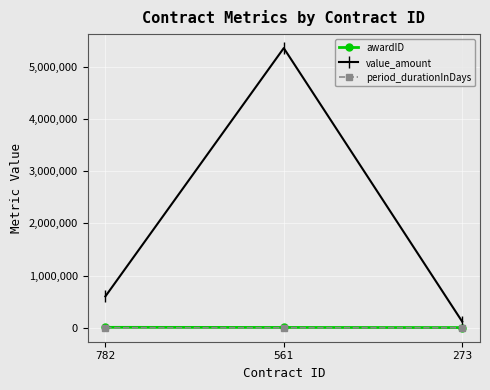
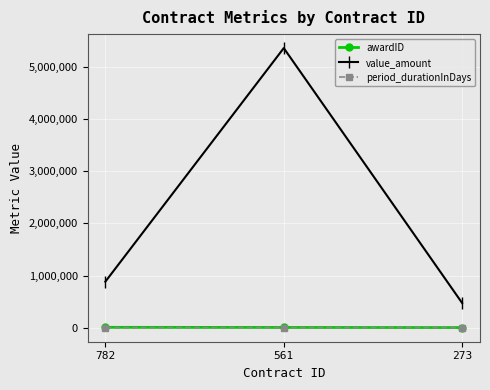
value_amount, 782: 600,000 -> 900,000
value_amount, 273: 100,000 -> 500,000
